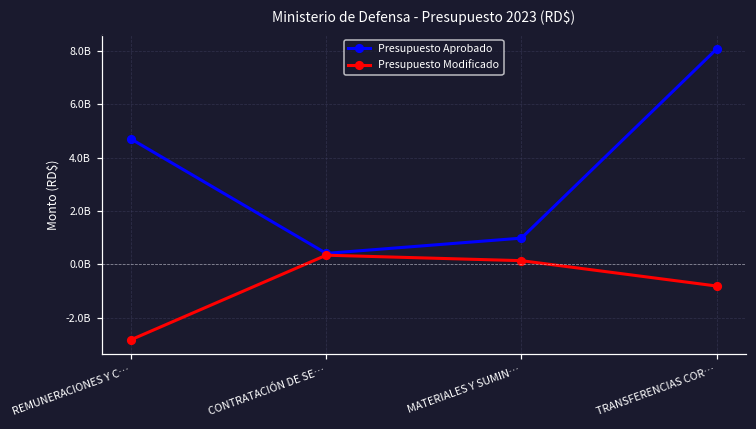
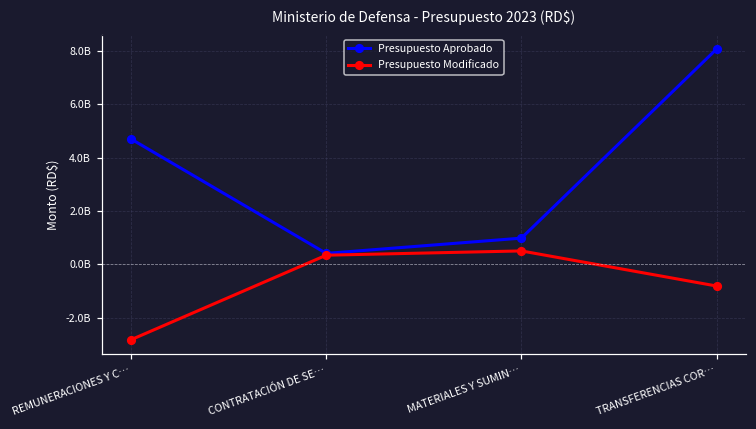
Presupuesto Modificado, MATERIALES Y SUMIN…: 100000000 -> 500000000
